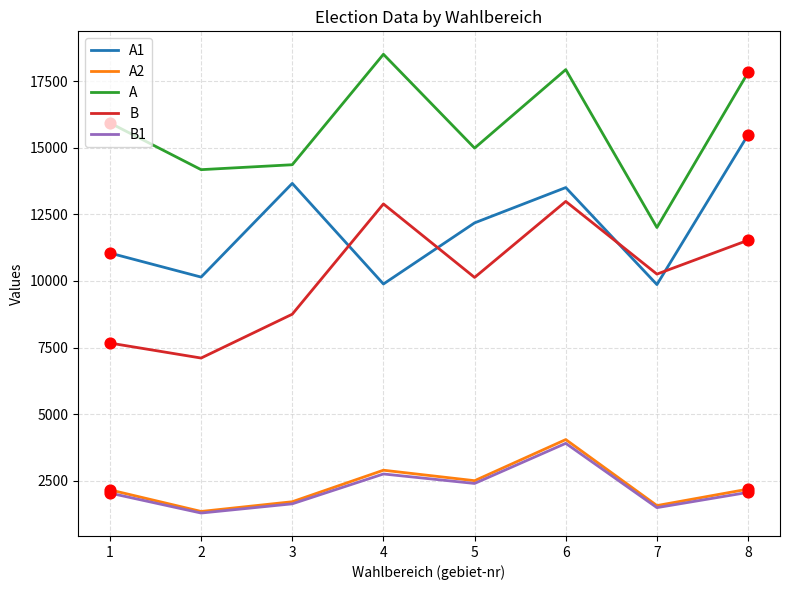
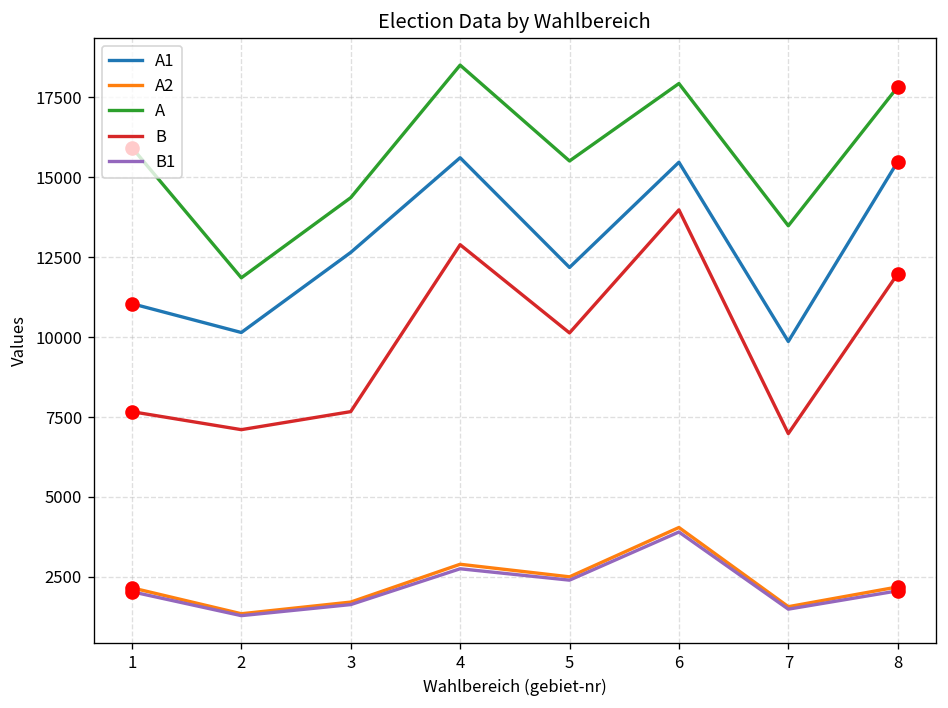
A, 2: 14200 -> 11900
A1, 3: 13700 -> 12600
B, 3: 8800 -> 7700
A1, 4: 9900 -> 15600
A, 5: 15000 -> 15500
A1, 6: 13500 -> 15500
B, 6: 13000 -> 14000
A, 7: 12000 -> 13500
B, 7: 10300 -> 7000
B, 8: 11500 -> 12000
